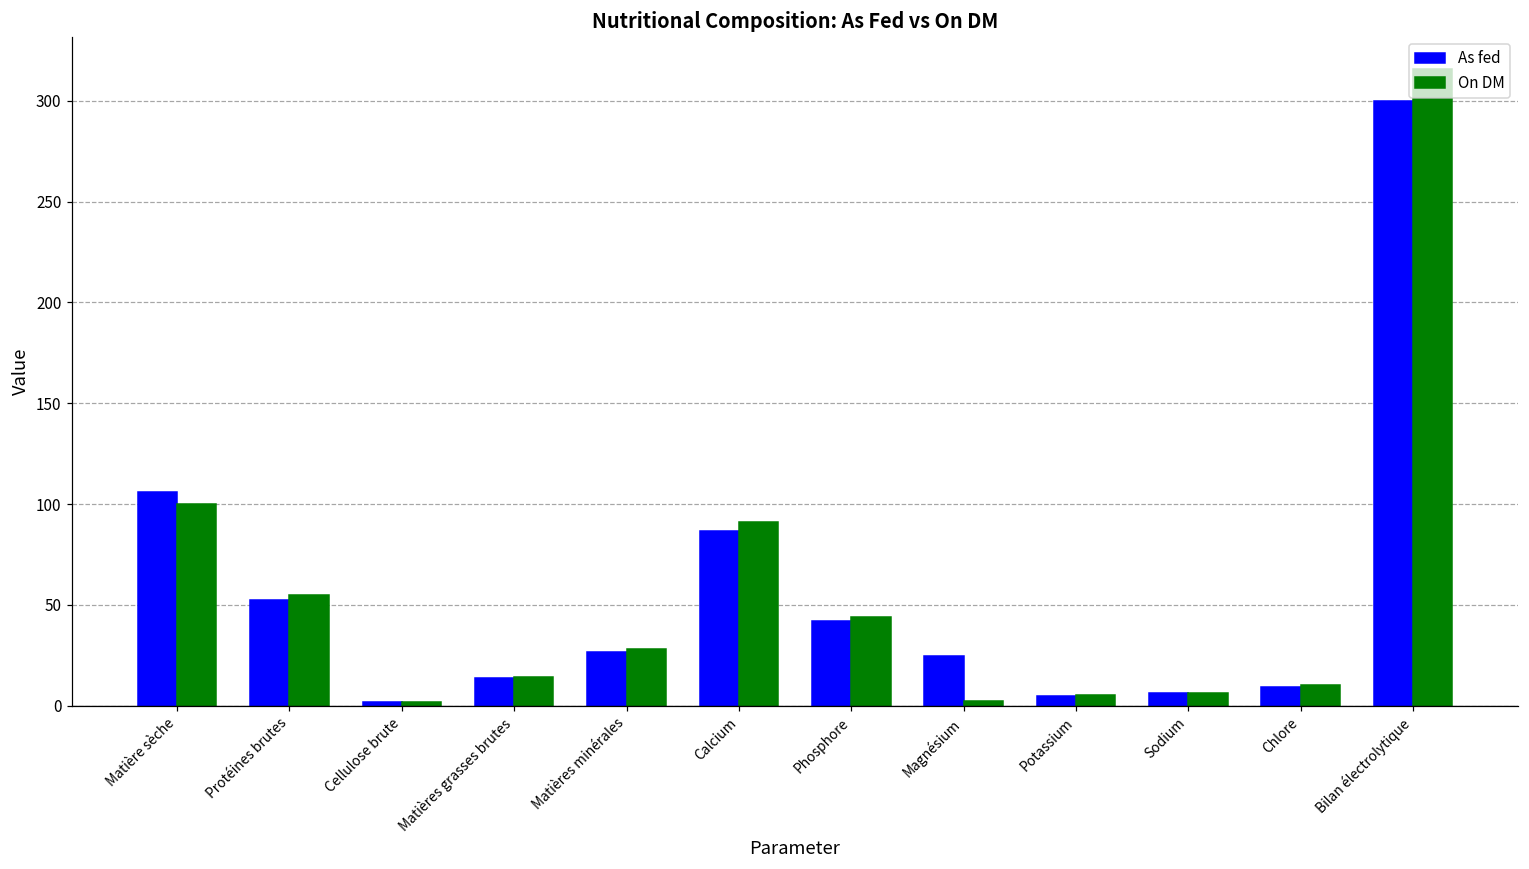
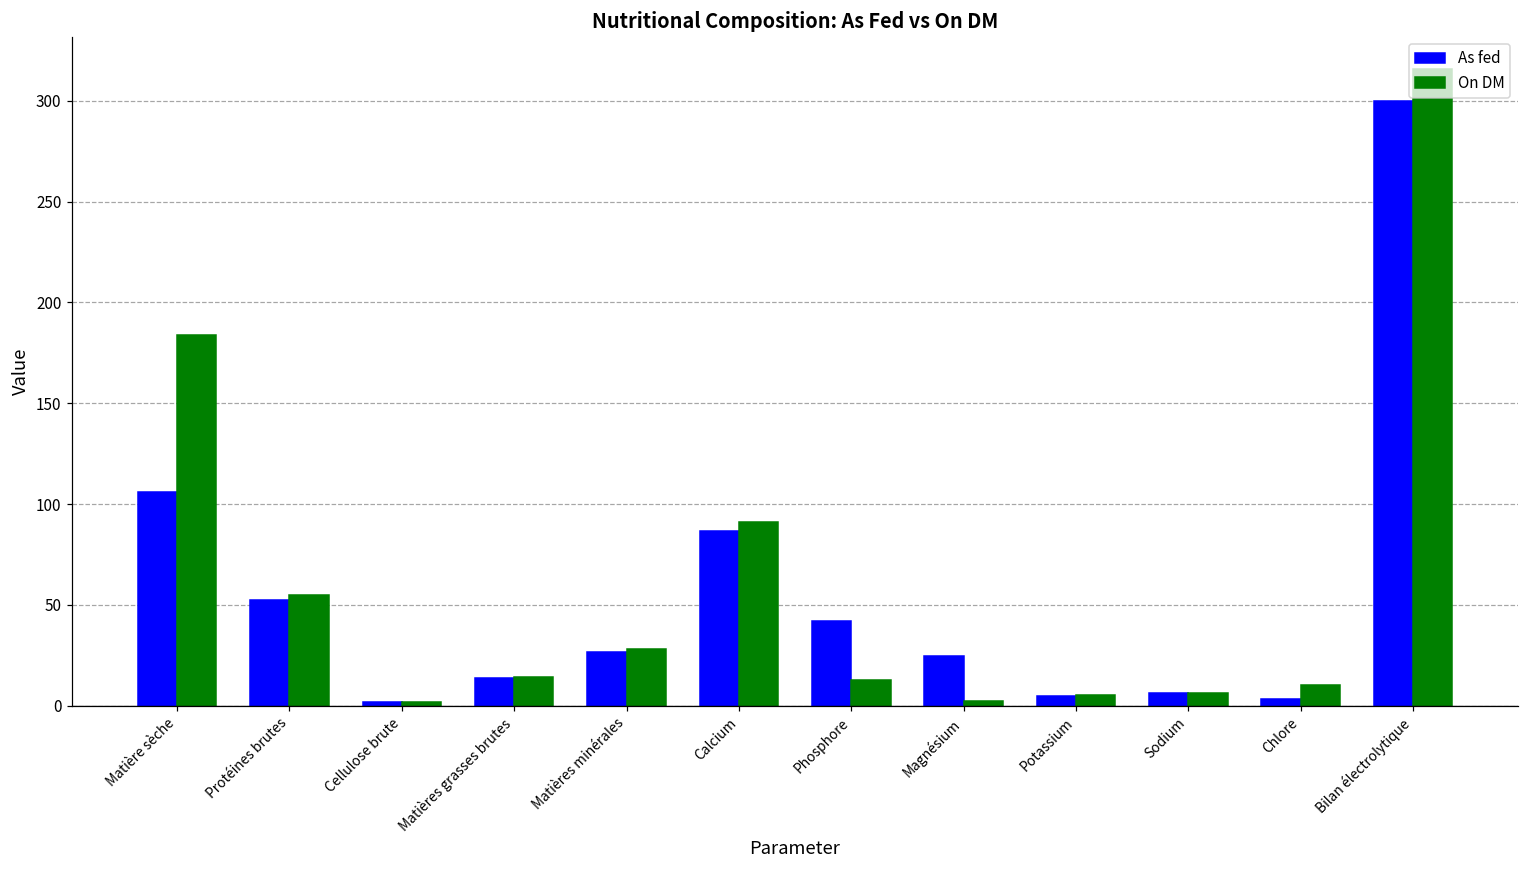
On DM, Matière sèche: 100 -> 184
On DM, Phosphore: 44 -> 13
As fed, Chlore: 9 -> 3
